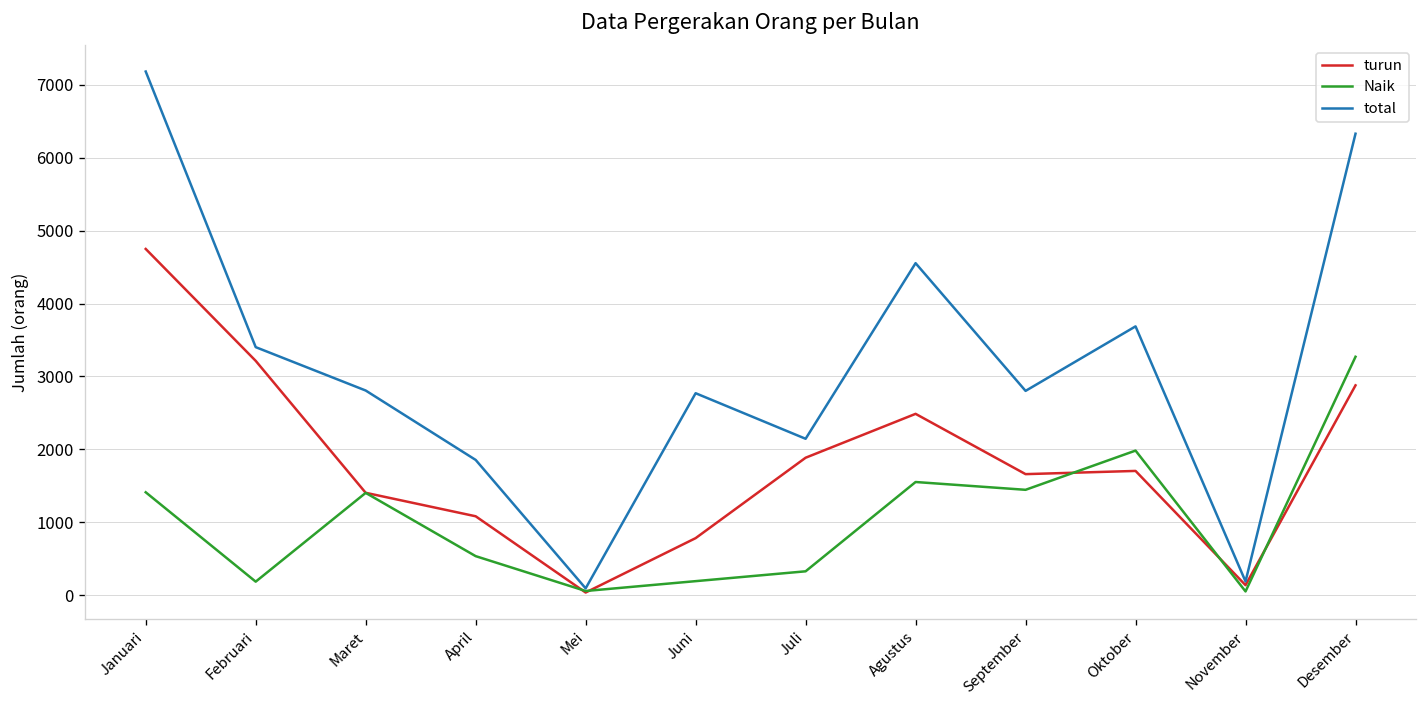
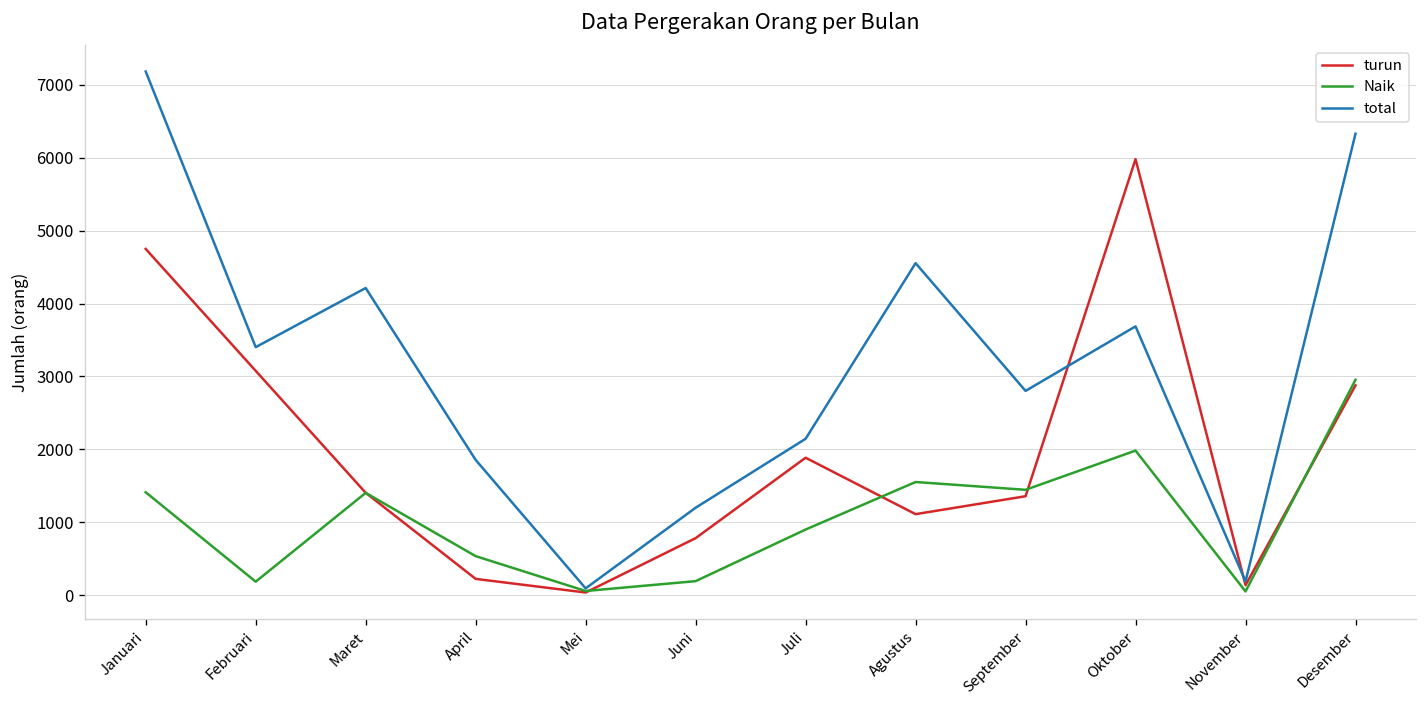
turun, Februari: 3200 -> 3100
total, Maret: 2800 -> 4200
turun, April: 1100 -> 200
total, Juni: 2800 -> 1200
Naik, Juli: 300 -> 900
turun, Agustus: 2500 -> 1100
turun, September: 1700 -> 1400
turun, Oktober: 1700 -> 6000
Naik, Desember: 3300 -> 3000
